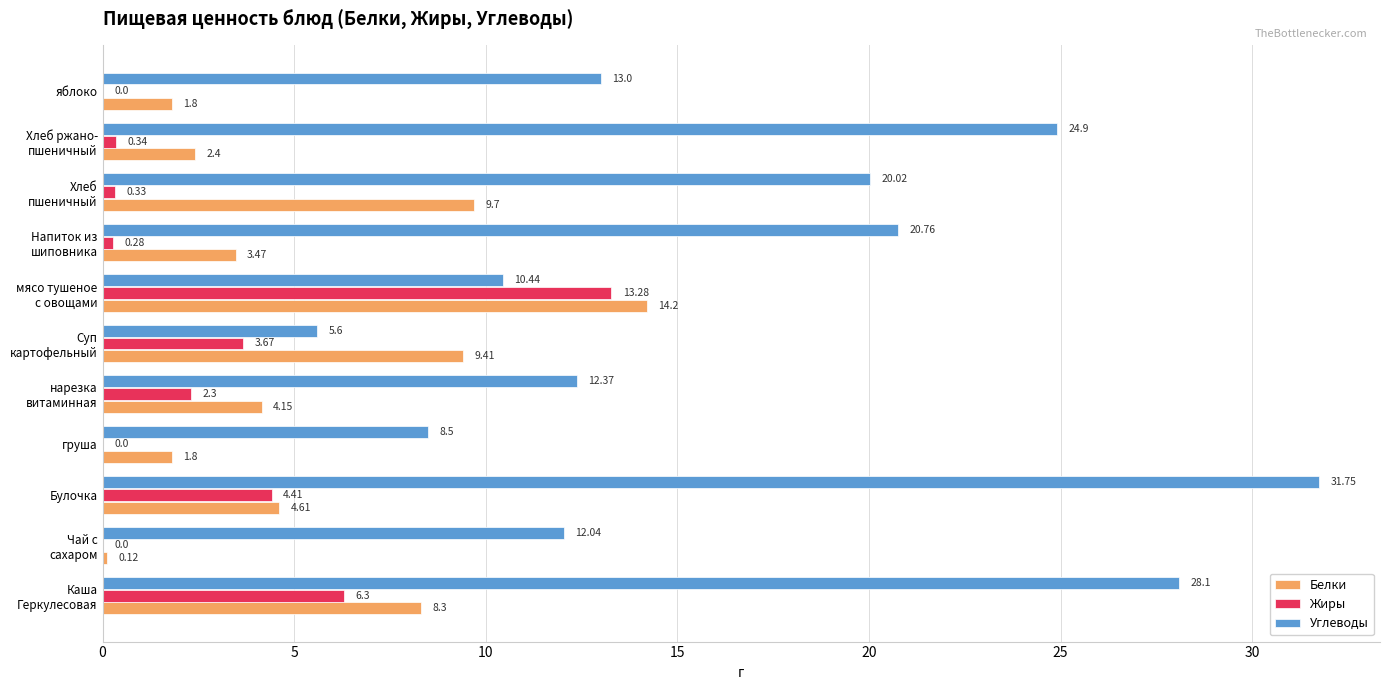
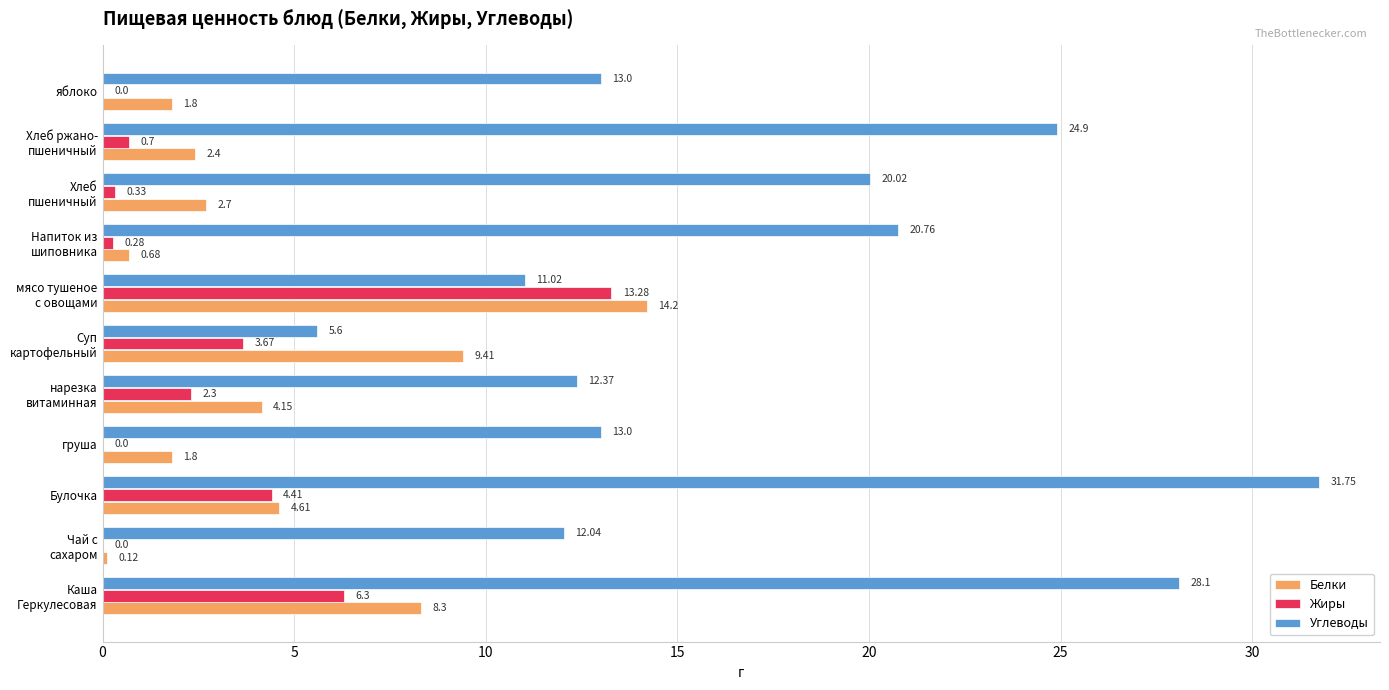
Жиры, Хлеб ржано- пшеничный: 0.34 -> 0.7
Белки, Хлеб пшеничный: 9.7 -> 2.7
Белки, Напиток из шиповника: 3.47 -> 0.68
Углеводы, мясо тушеное с овощами: 10.44 -> 11.02
Углеводы, груша: 8.5 -> 13.0
